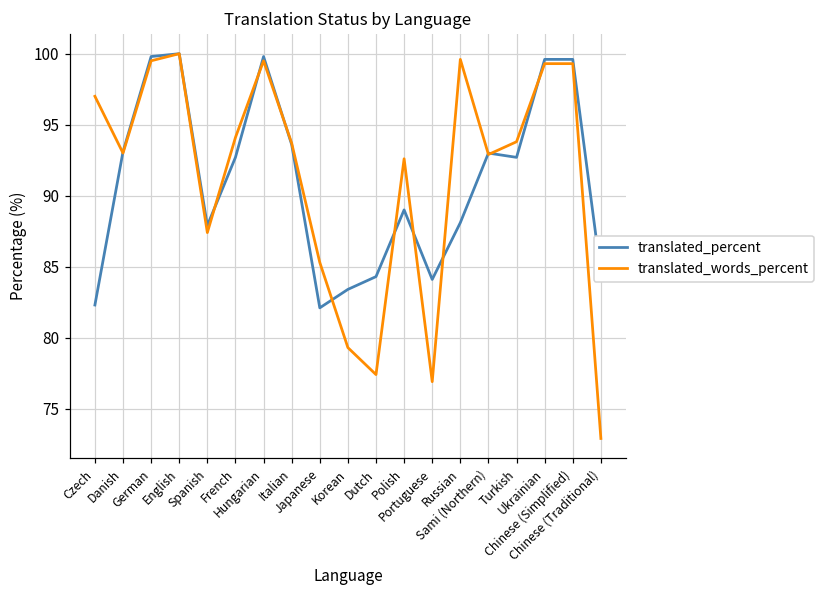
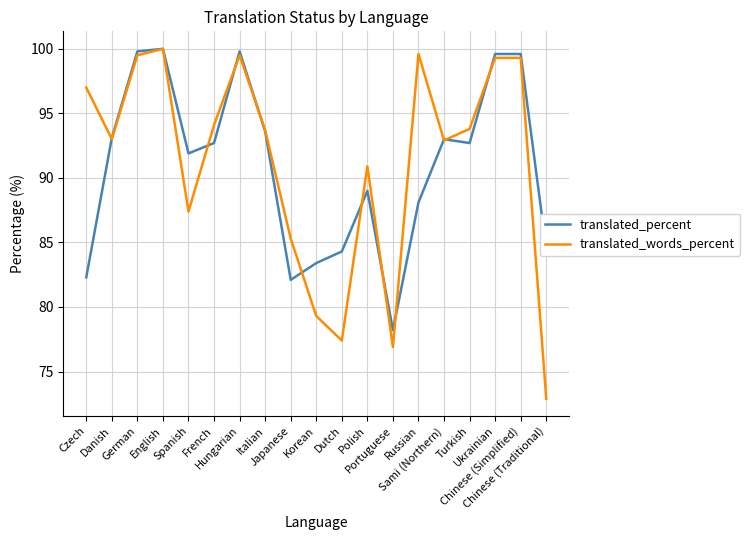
translated_percent, Spanish: 87.9 -> 91.9
translated_words_percent, Polish: 92.6 -> 90.9
translated_percent, Portuguese: 84.1 -> 78.2
